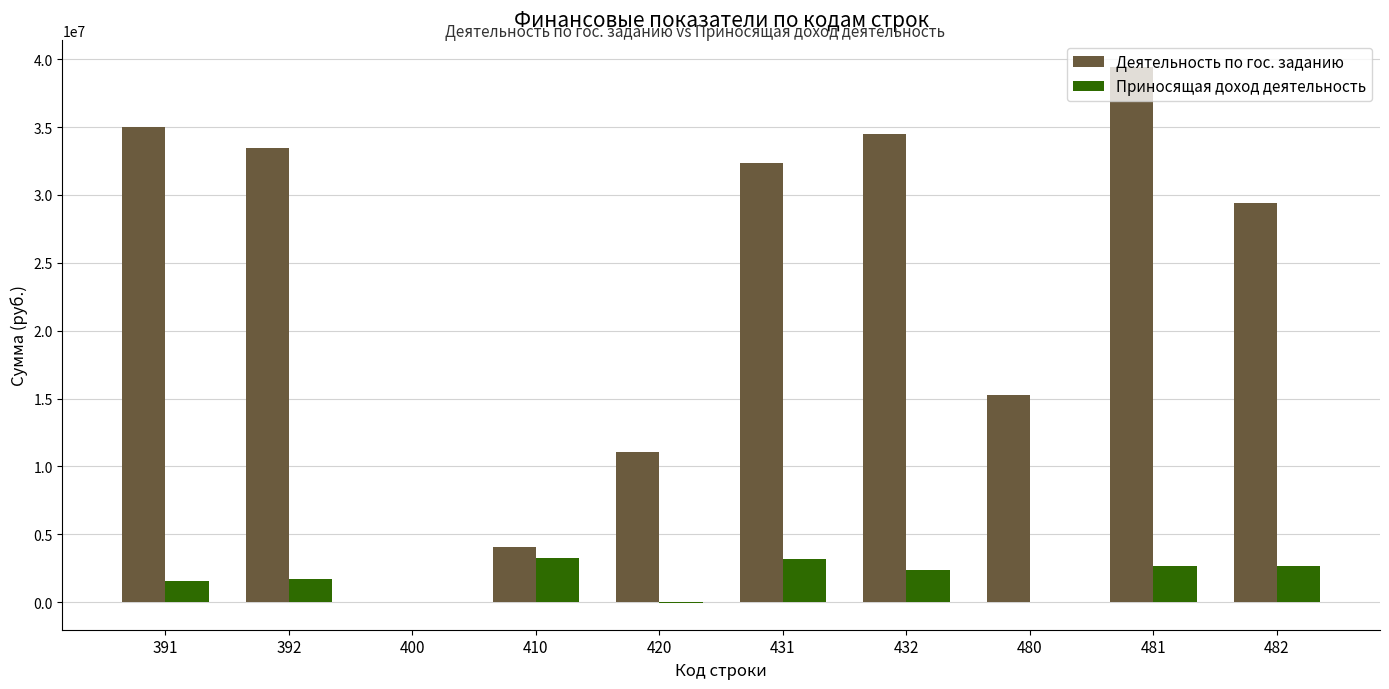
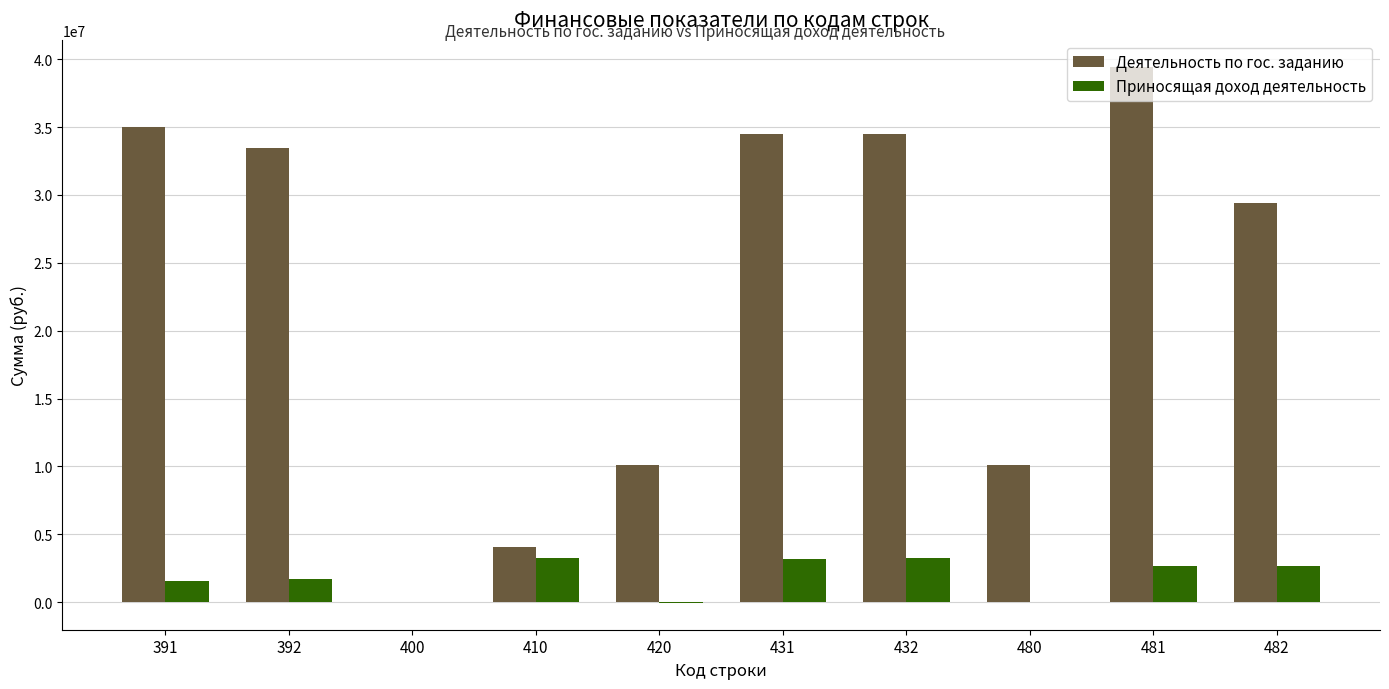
Деятельность по гос. заданию, 420: 11100000 -> 10100000
Деятельность по гос. заданию, 431: 32400000 -> 34500000
Приносящая доход деятельность, 432: 2400000 -> 3200000
Деятельность по гос. заданию, 480: 15200000 -> 10100000
